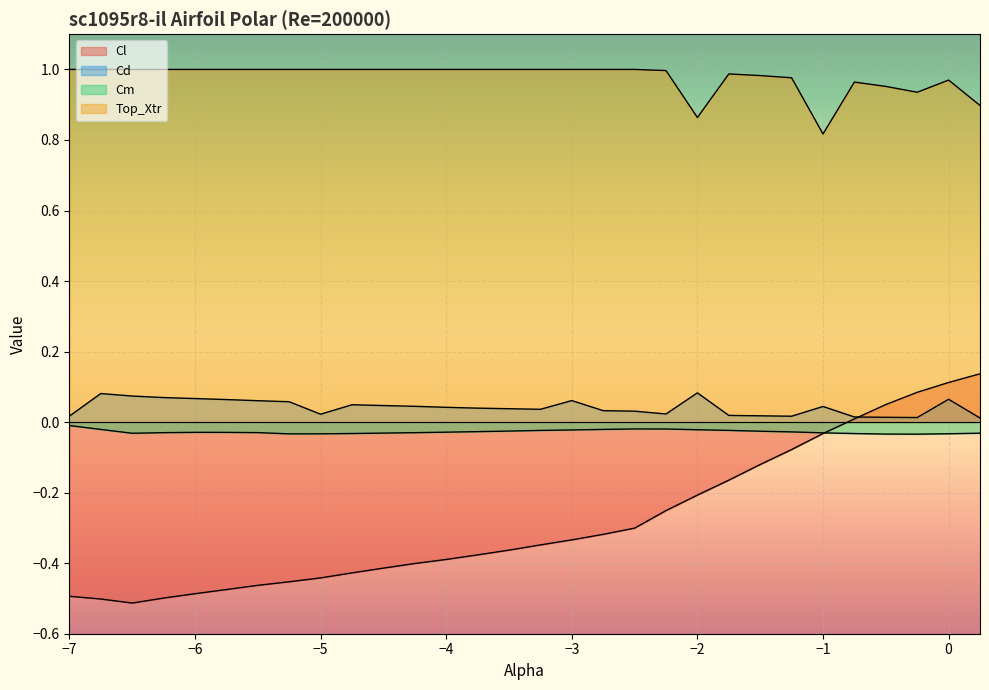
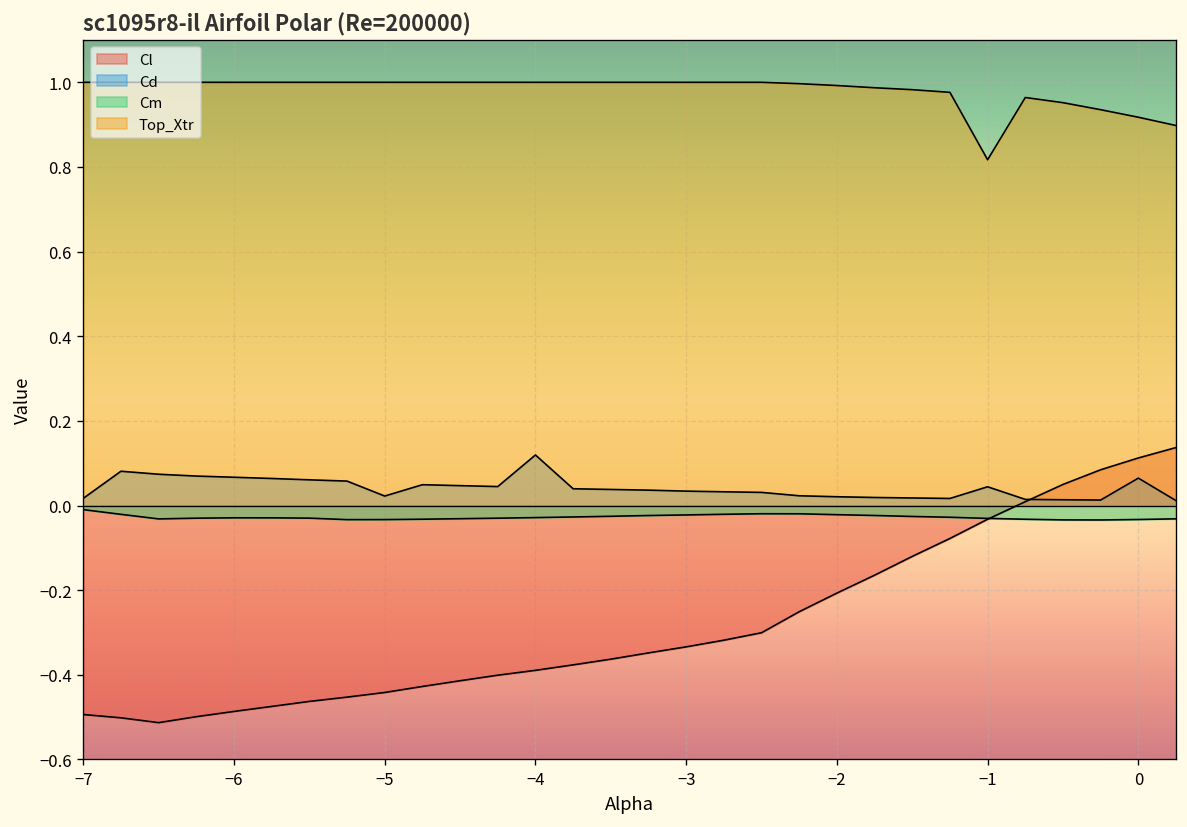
Cd, −4: 0.04 -> 0.12
Cd, −3: 0.06 -> 0.03
Cd, −2: 0.08 -> 0.02
Top_Xtr, −2: 0.86 -> 0.99
Top_Xtr, 0: 0.97 -> 0.92
